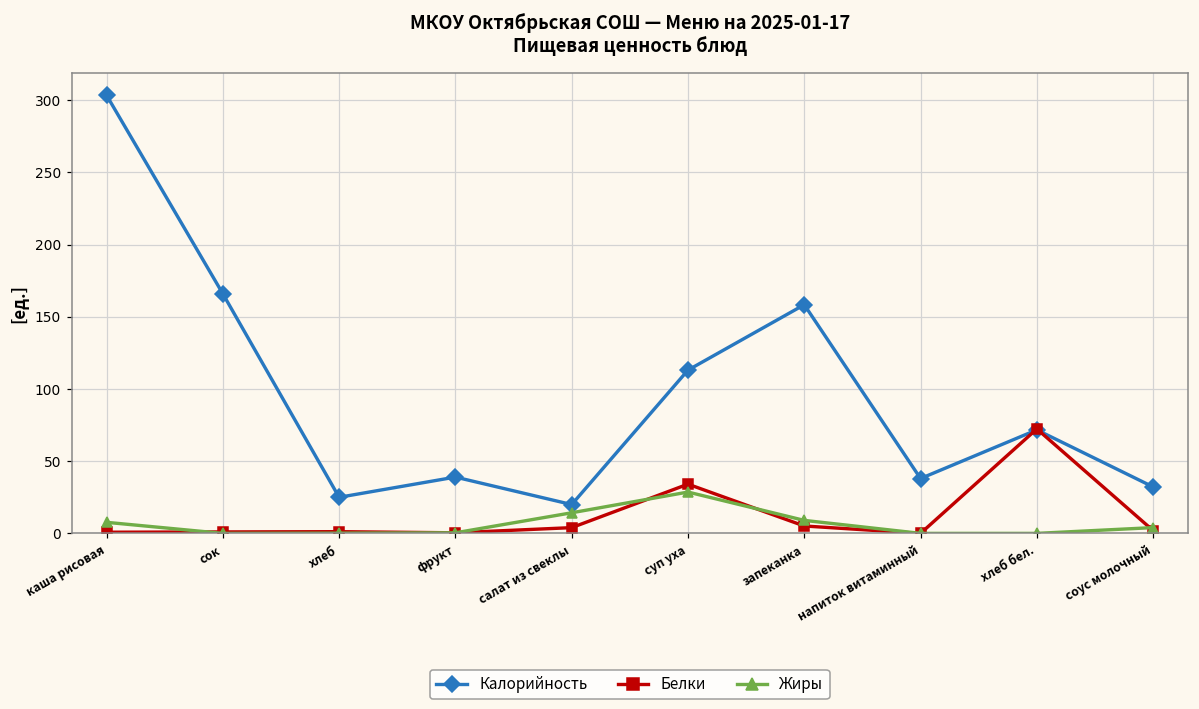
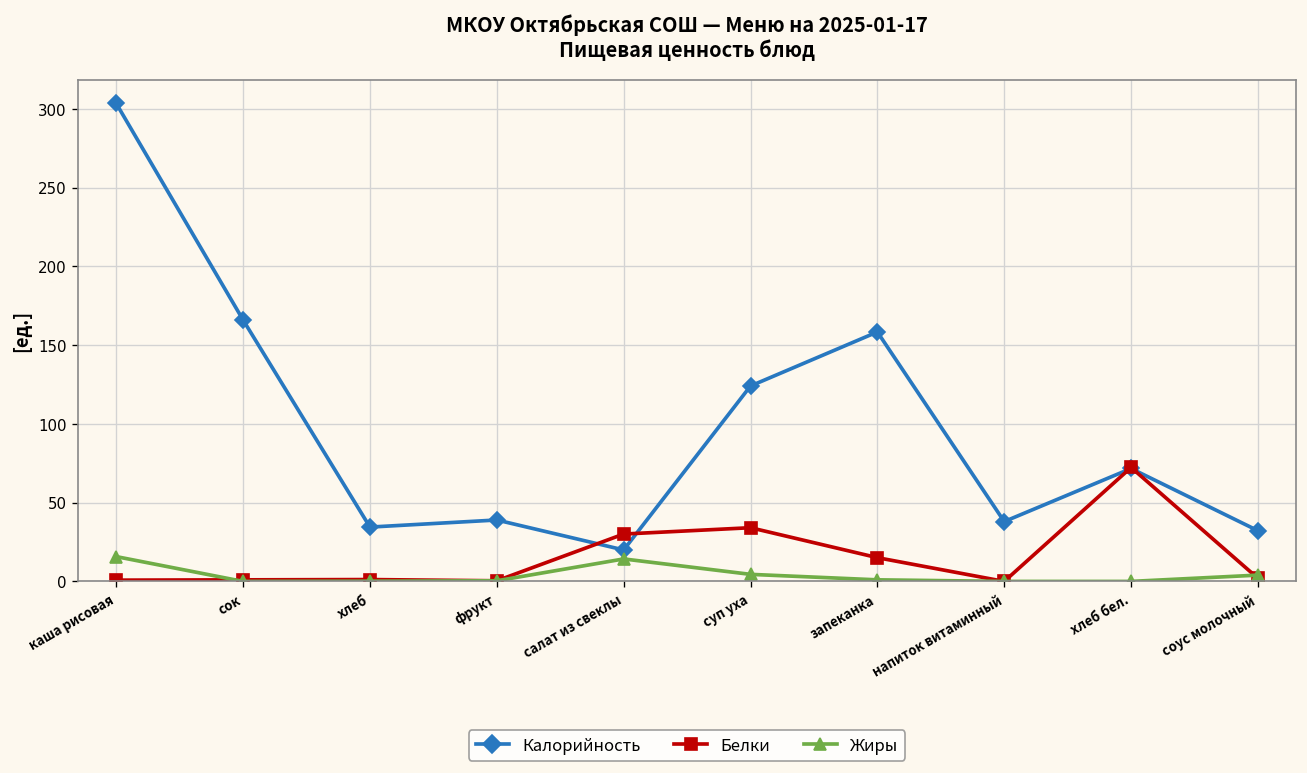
Жиры, каша рисовая: 8 -> 16
Калорийность, хлеб: 25 -> 35
Белки, салат из свеклы: 4 -> 30
Калорийность, суп уха: 113 -> 124
Жиры, суп уха: 29 -> 4
Белки, запеканка: 5 -> 15
Жиры, запеканка: 9 -> 1
